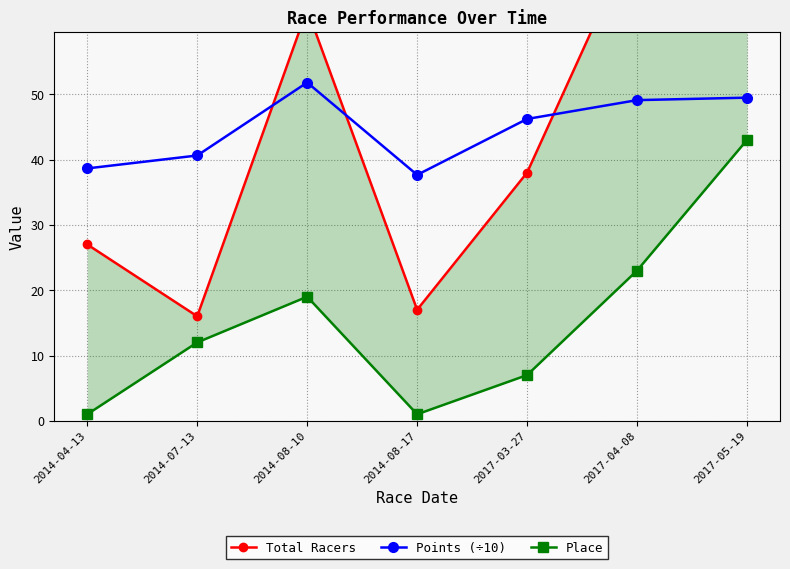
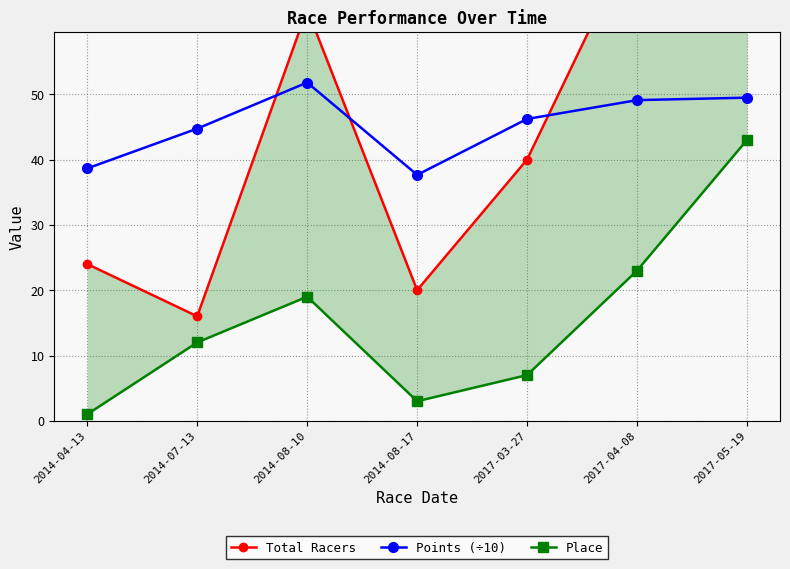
Total Racers, 2014-04-13: 27 -> 24
Points (÷10), 2014-07-13: 41 -> 45
Total Racers, 2014-08-17: 17 -> 20
Place, 2014-08-17: 1 -> 3
Total Racers, 2017-03-27: 38 -> 40
